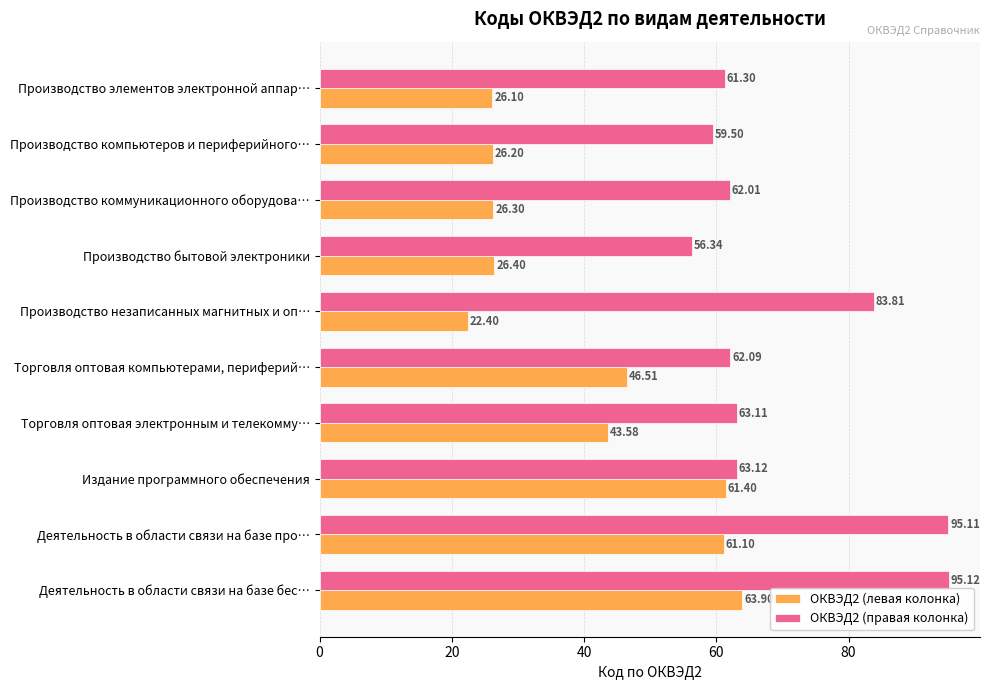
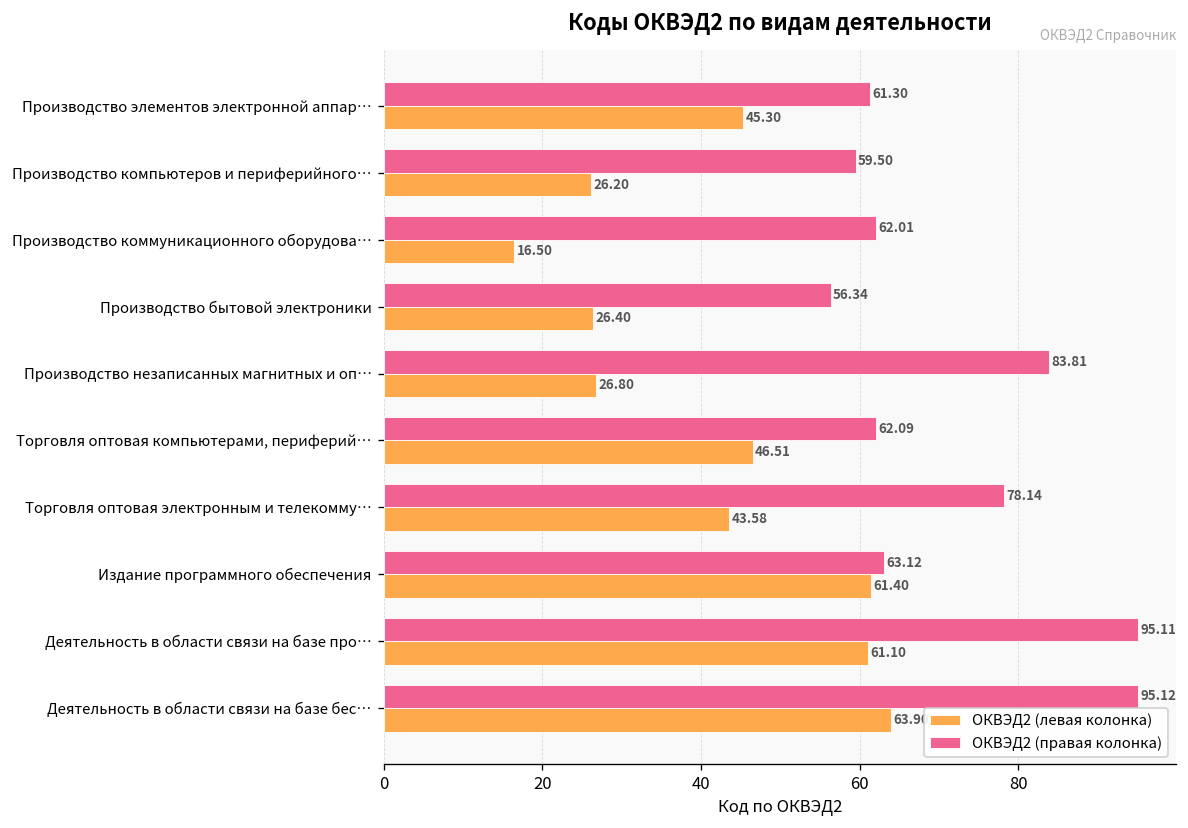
ОКВЭД2 (левая колонка), Производство элементов электронной аппар…: 26.10 -> 45.30
ОКВЭД2 (левая колонка), Производство коммуникационного оборудова…: 26.30 -> 16.50
ОКВЭД2 (левая колонка), Производство незаписанных магнитных и оп…: 22.40 -> 26.80
ОКВЭД2 (правая колонка), Торговля оптовая электронным и телекомму…: 63.11 -> 78.14
